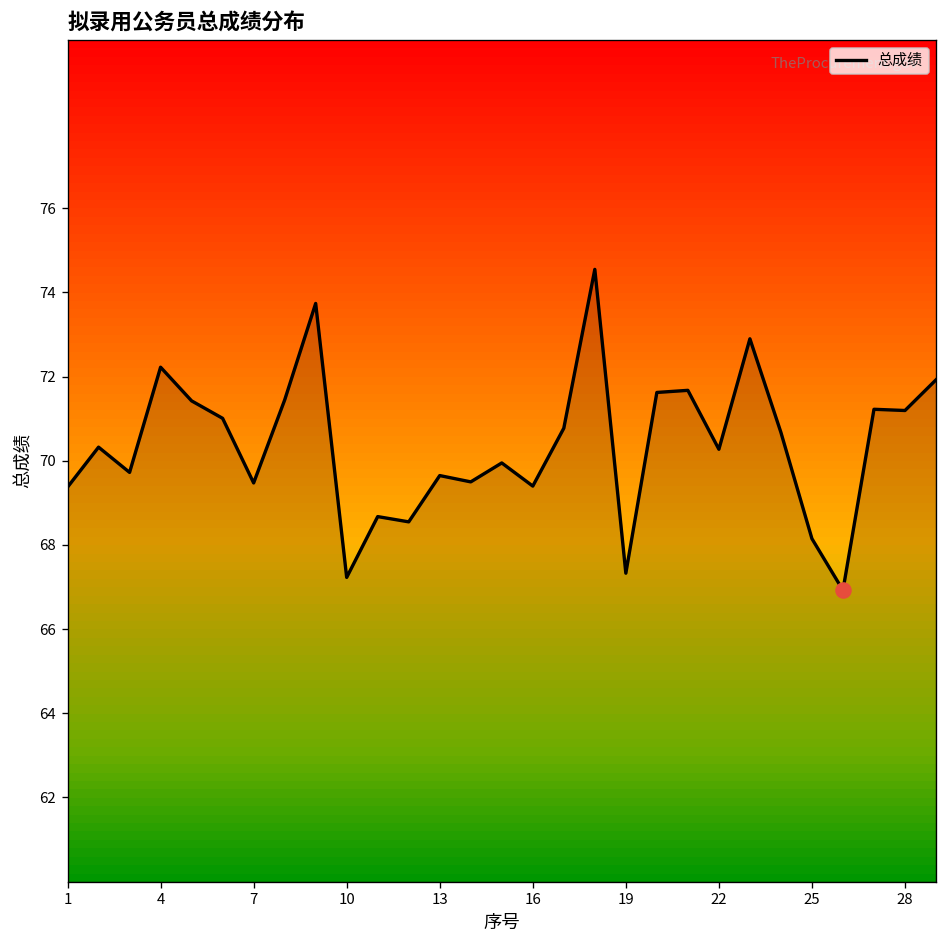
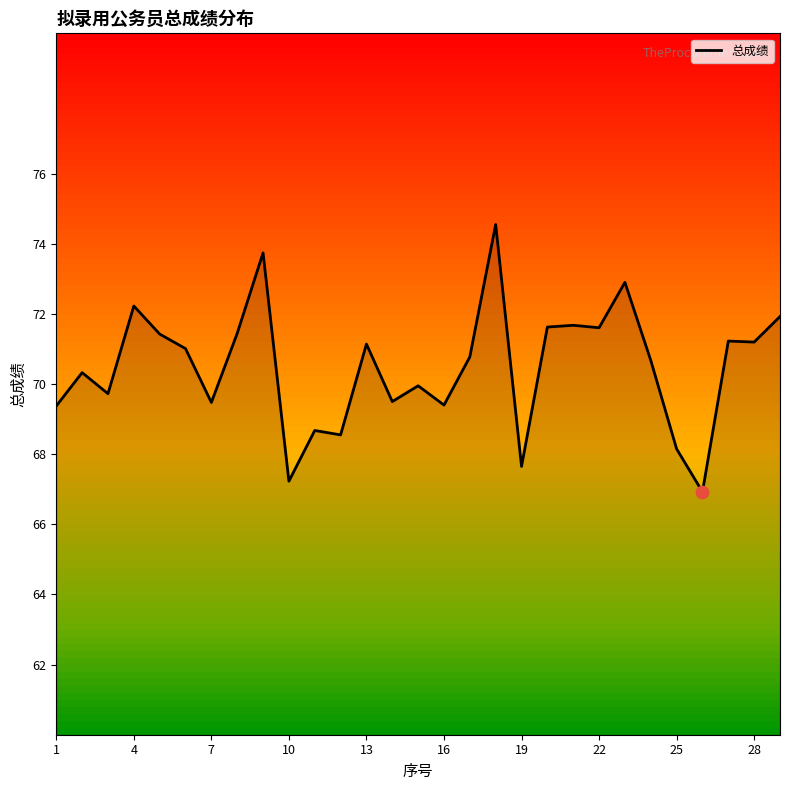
总成绩, 13: 69.7 -> 71.1
总成绩, 19: 67.3 -> 67.7
总成绩, 22: 70.3 -> 71.6
